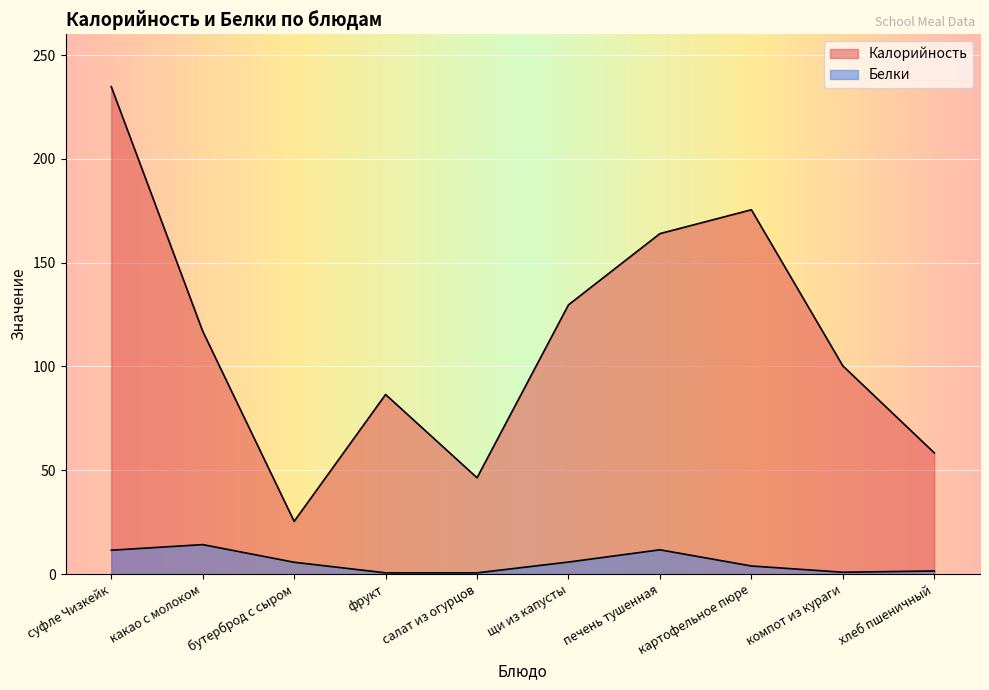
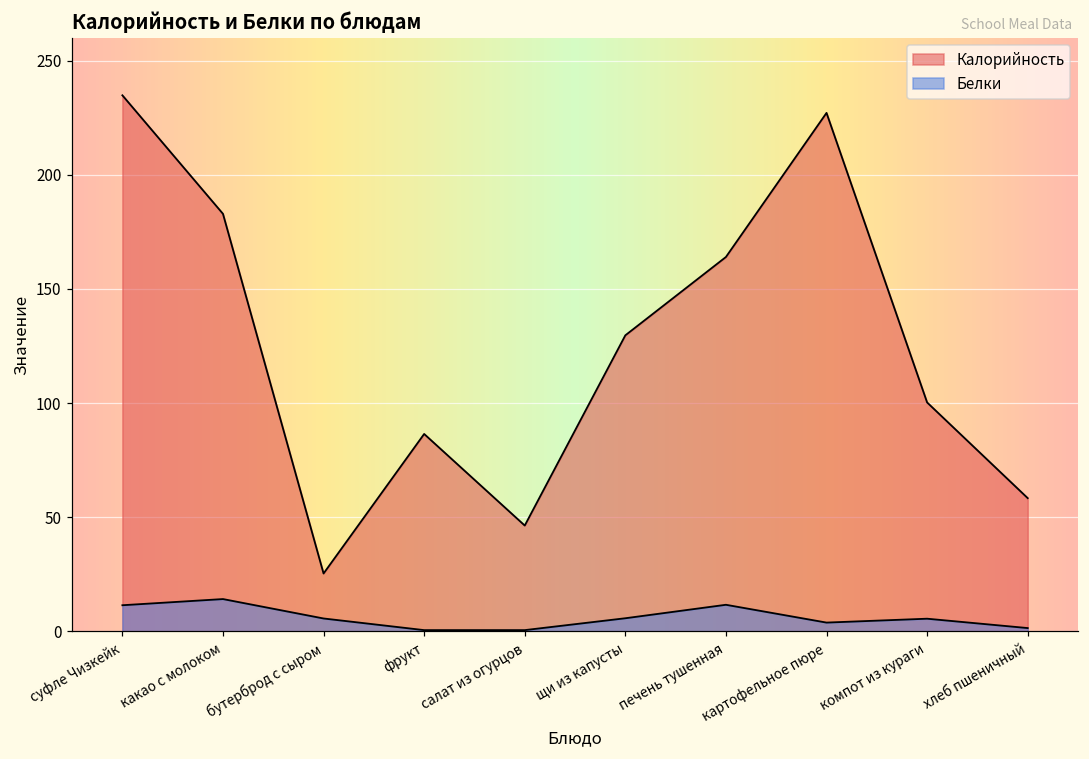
Калорийность, какао с молоком: 117 -> 183
Калорийность, картофельное пюре: 176 -> 227
Белки, компот из кураги: 1 -> 6
